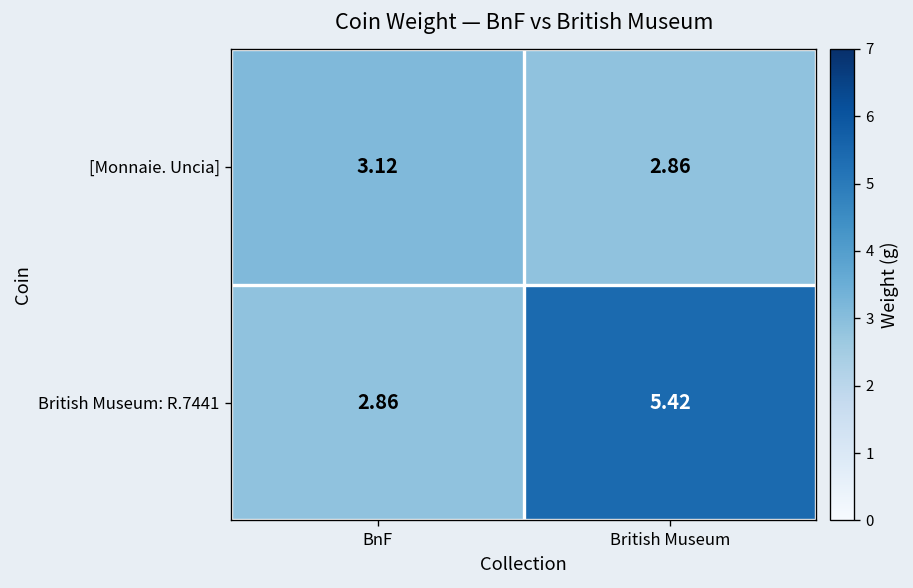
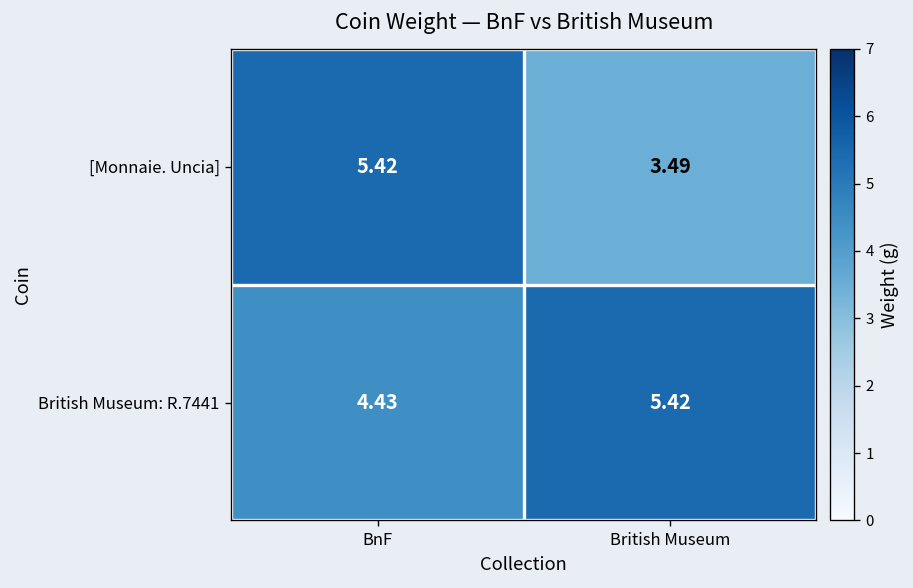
[Monnaie. Uncia], BnF: 3.12 -> 5.42
[Monnaie. Uncia], British Museum: 2.86 -> 3.49
British Museum: R.7441, BnF: 2.86 -> 4.43
